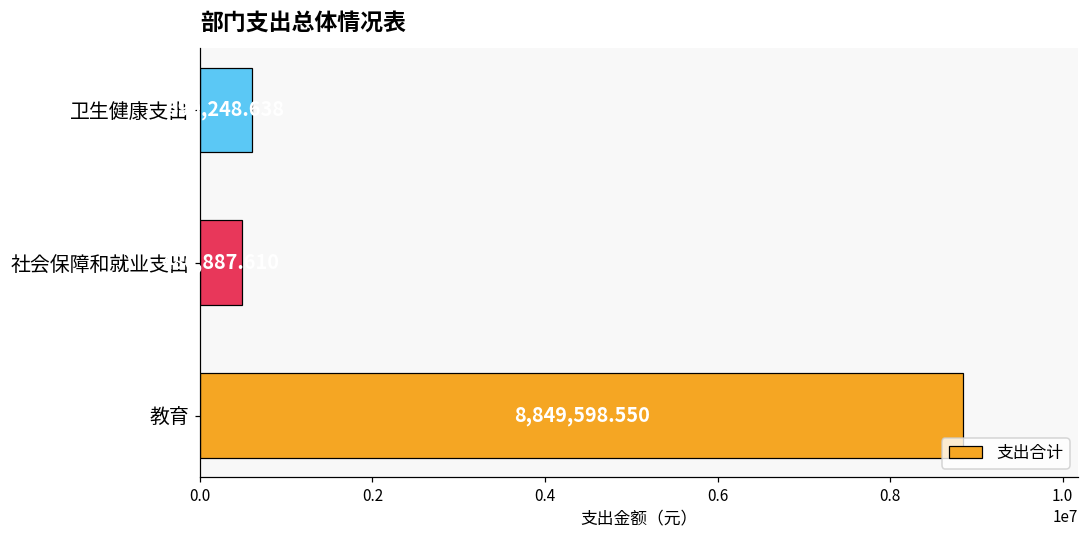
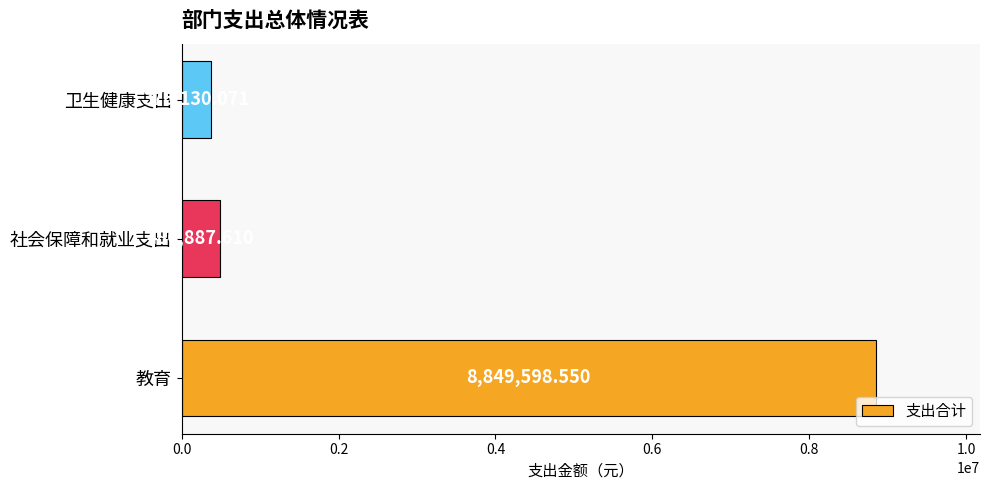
卫生健康支出: 600000 -> 400000
